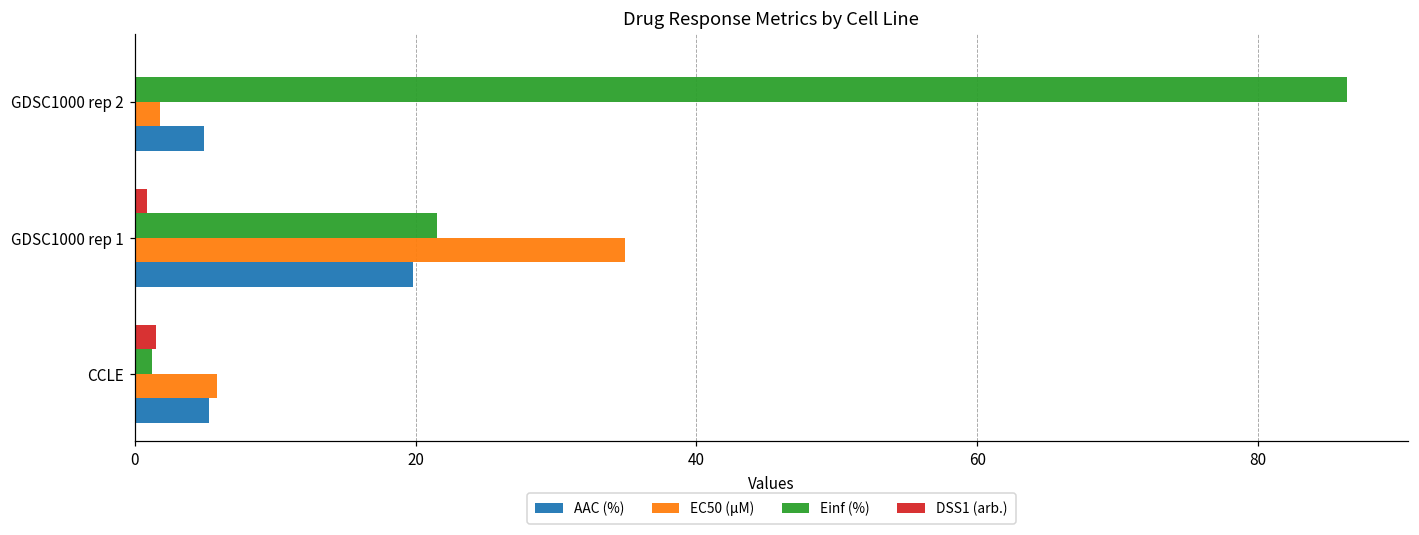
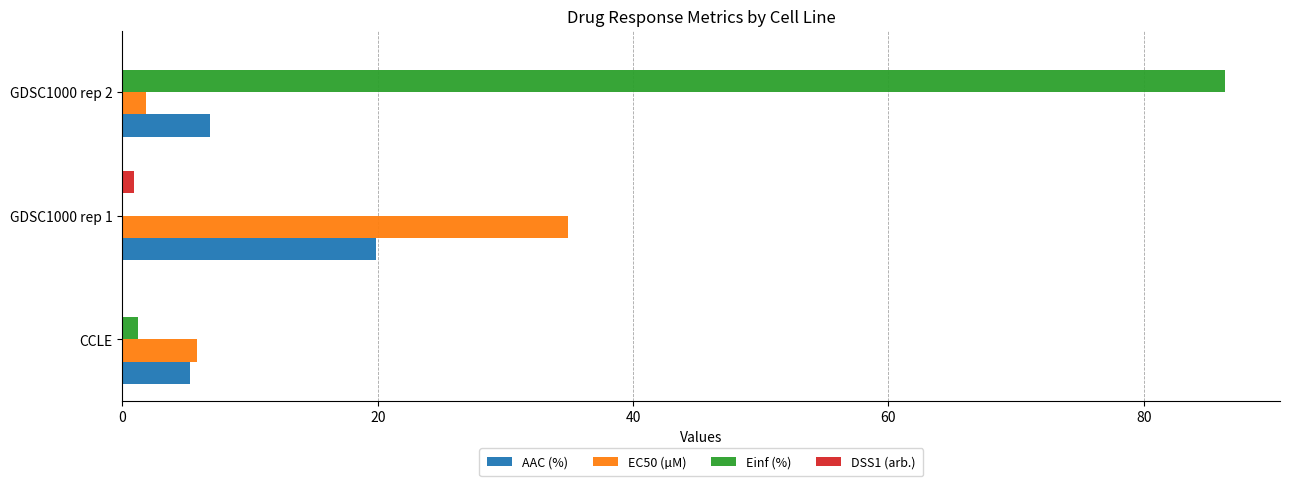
AAC (%), GDSC1000 rep 2: 4.9 -> 6.8
Einf (%), GDSC1000 rep 1: 21.5 -> 0.0
DSS1 (arb.), CCLE: 1.5 -> 0.0
